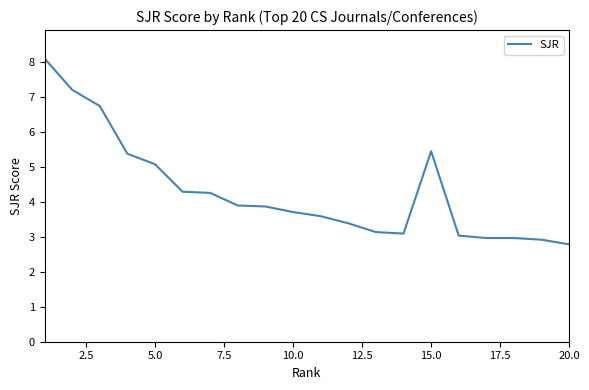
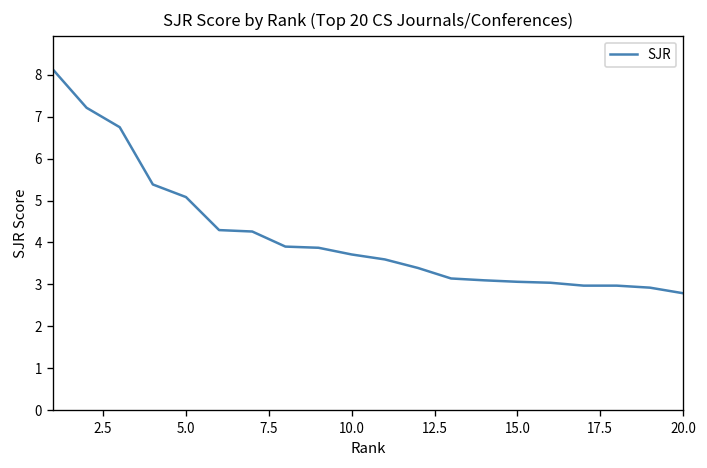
15.0: 5.5 -> 3.1
